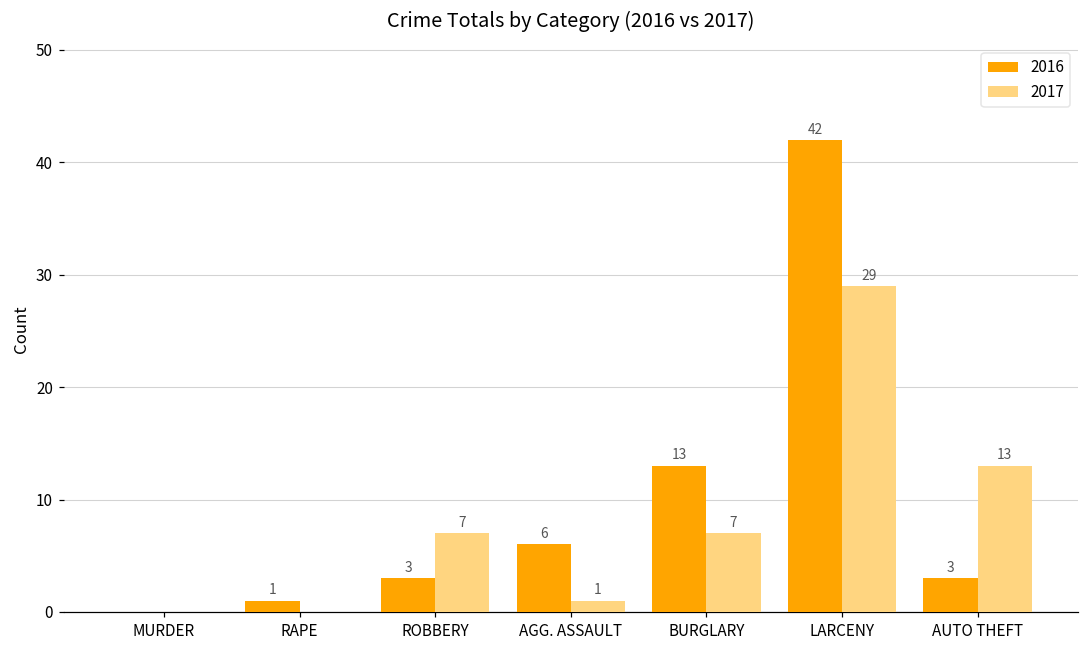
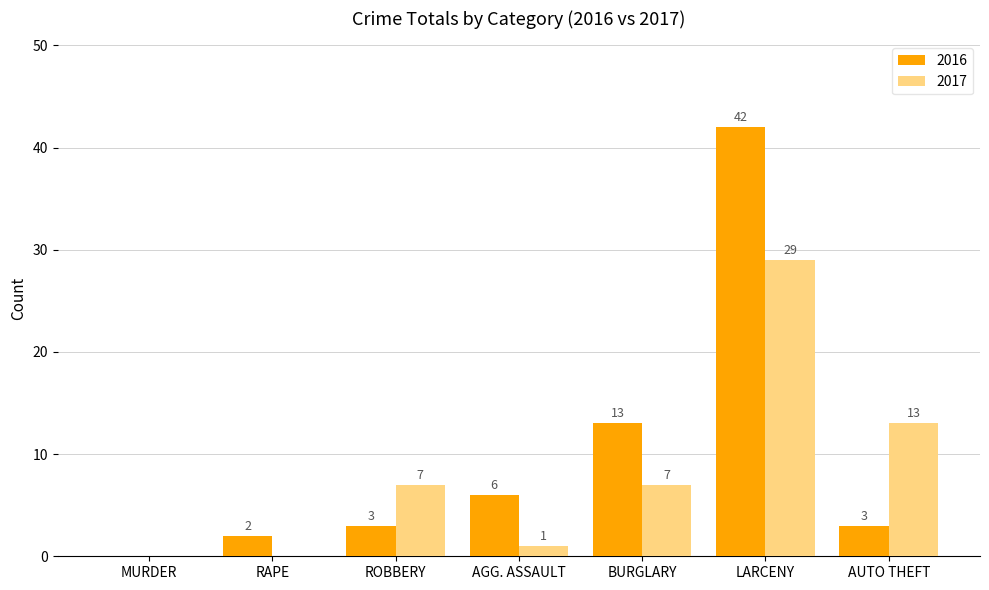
2016, RAPE: 1 -> 2
